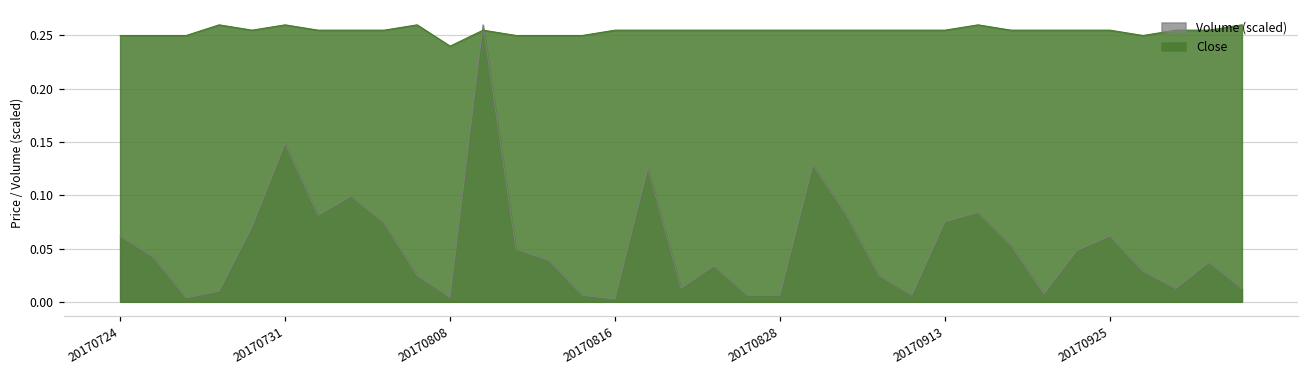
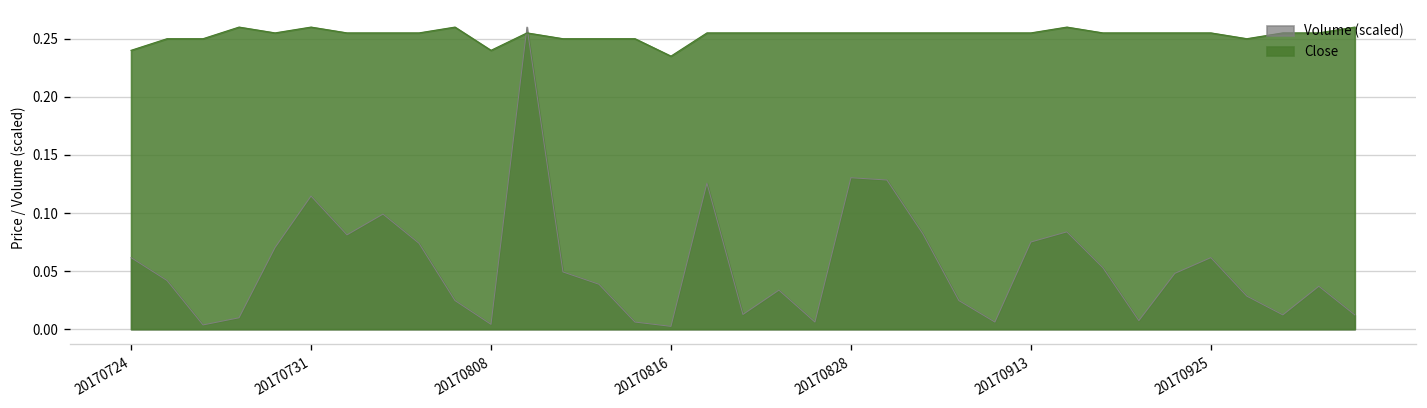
Close, 20170724: 0.25 -> 0.24
Volume (scaled), 20170731: 0.15 -> 0.11
Close, 20170816: 0.26 -> 0.24
Volume (scaled), 20170828: 0.01 -> 0.13
